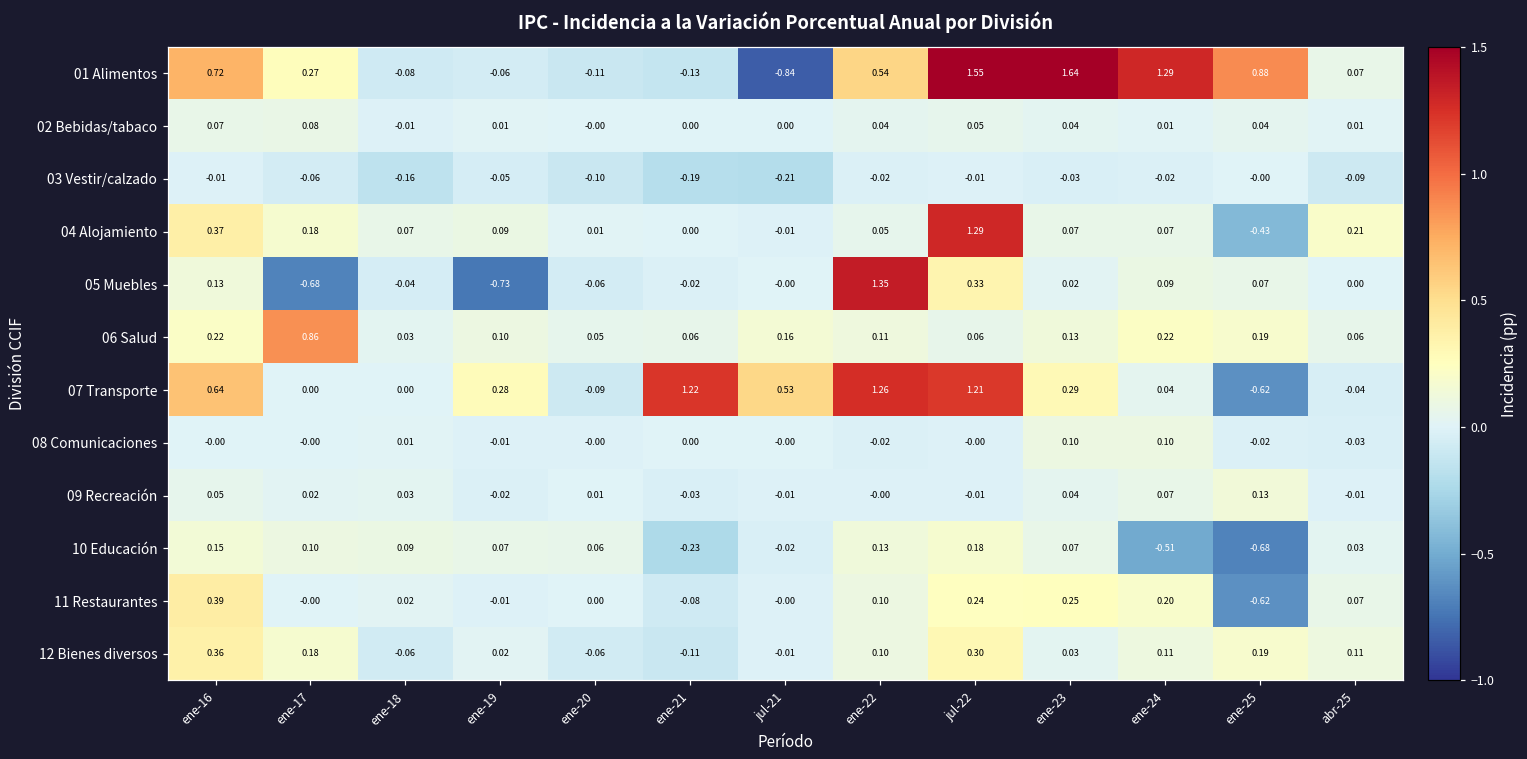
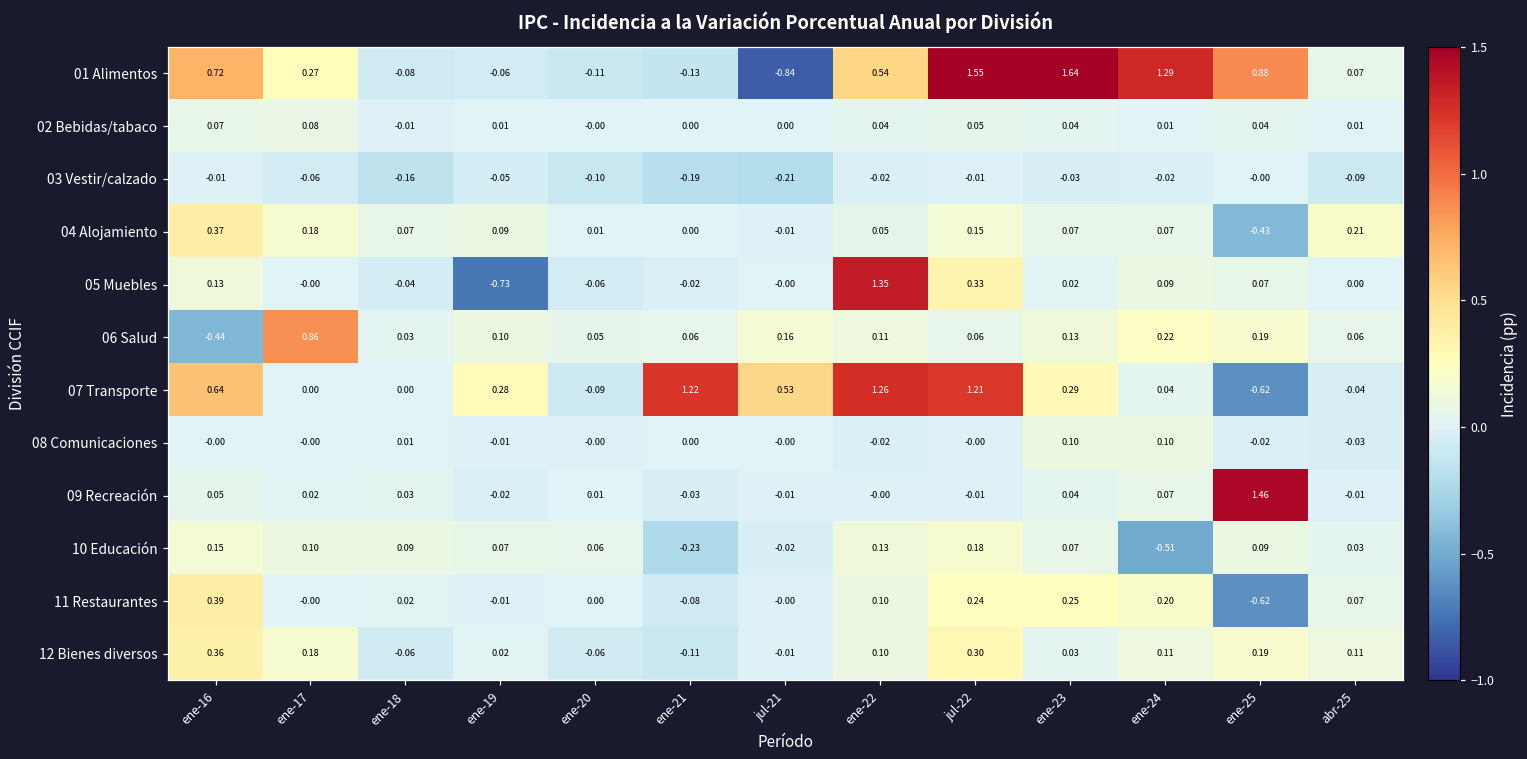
04 Alojamiento, jul-22: 1.29 -> 0.15
05 Muebles, ene-17: -0.68 -> -0.00
06 Salud, ene-16: 0.22 -> -0.44
09 Recreación, ene-25: 0.13 -> 1.46
10 Educación, ene-25: -0.68 -> 0.09
